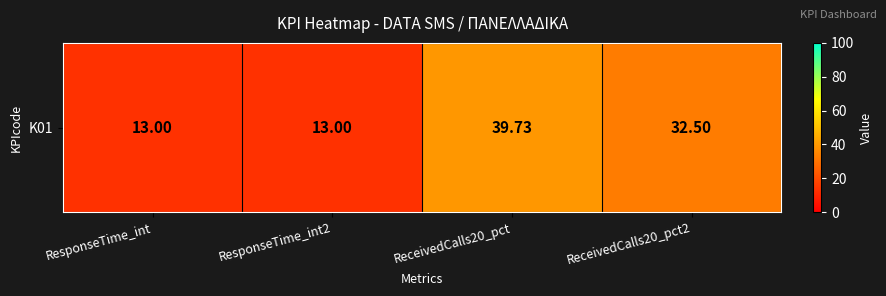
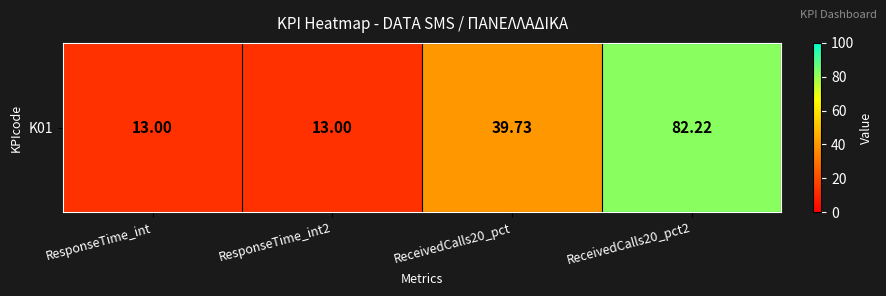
K01, ReceivedCalls20_pct2: 32.50 -> 82.22
